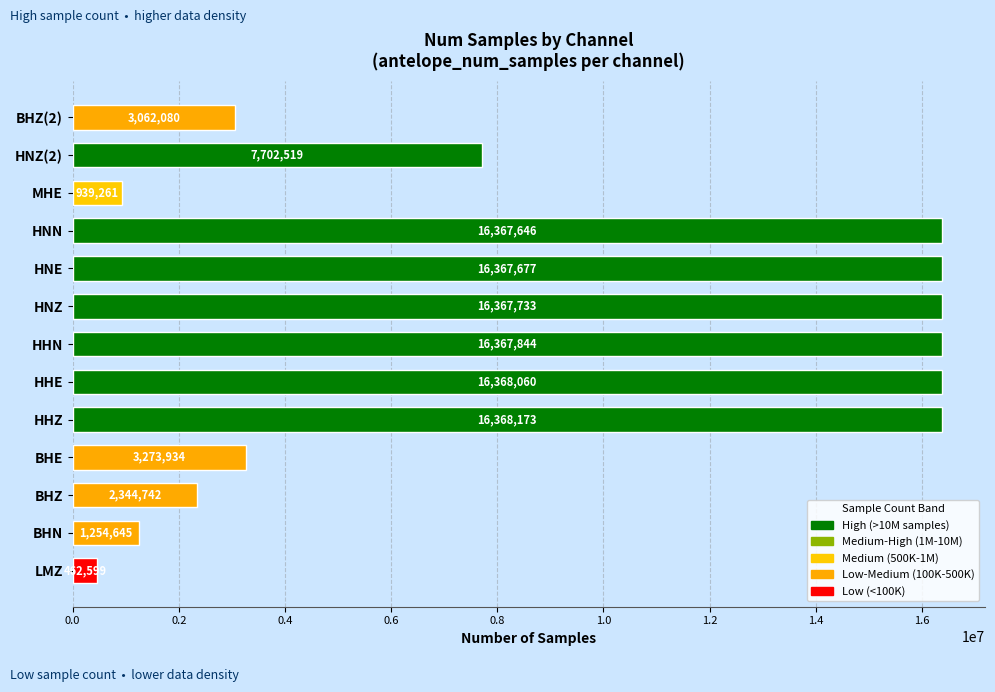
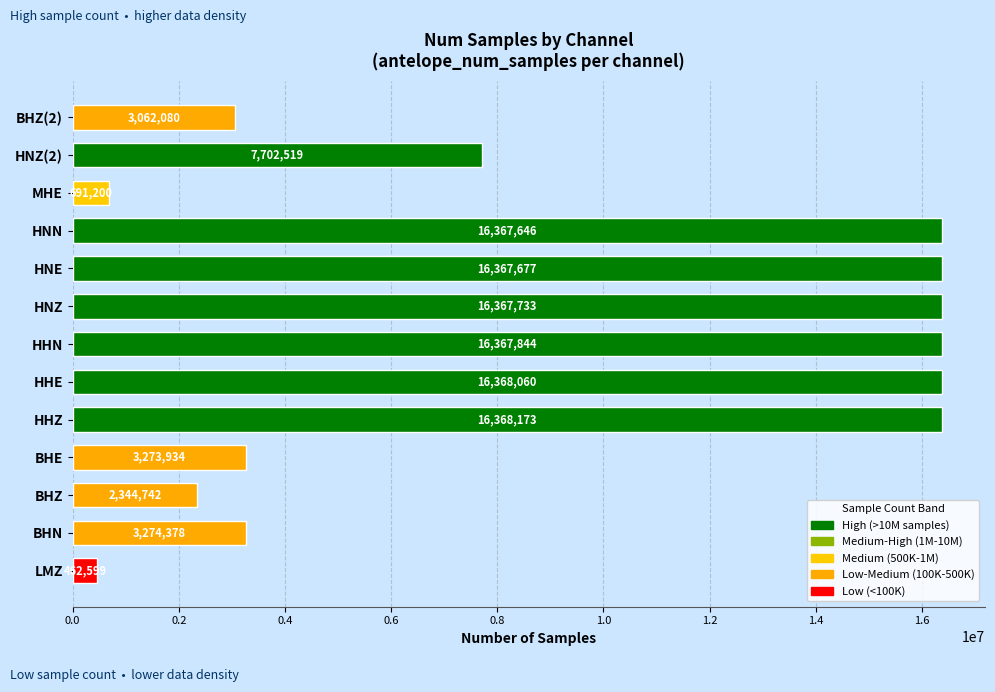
MHE: 939,261 -> 691,200
BHN: 1,254,645 -> 3,274,378
